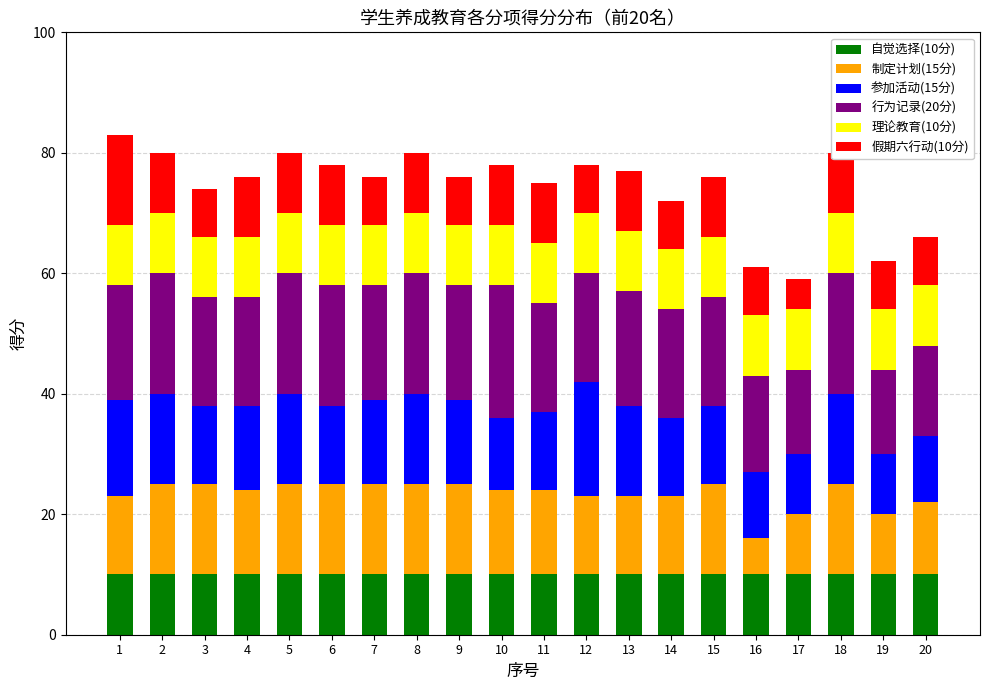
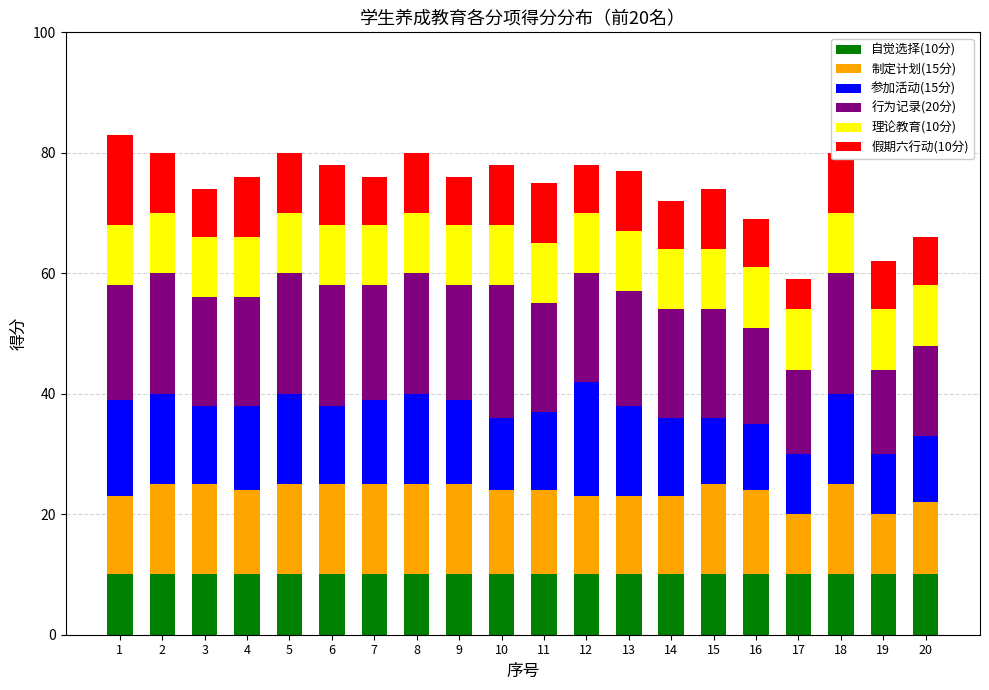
参加活动(15分), 15: 13 -> 11
制定计划(15分), 16: 6 -> 14
